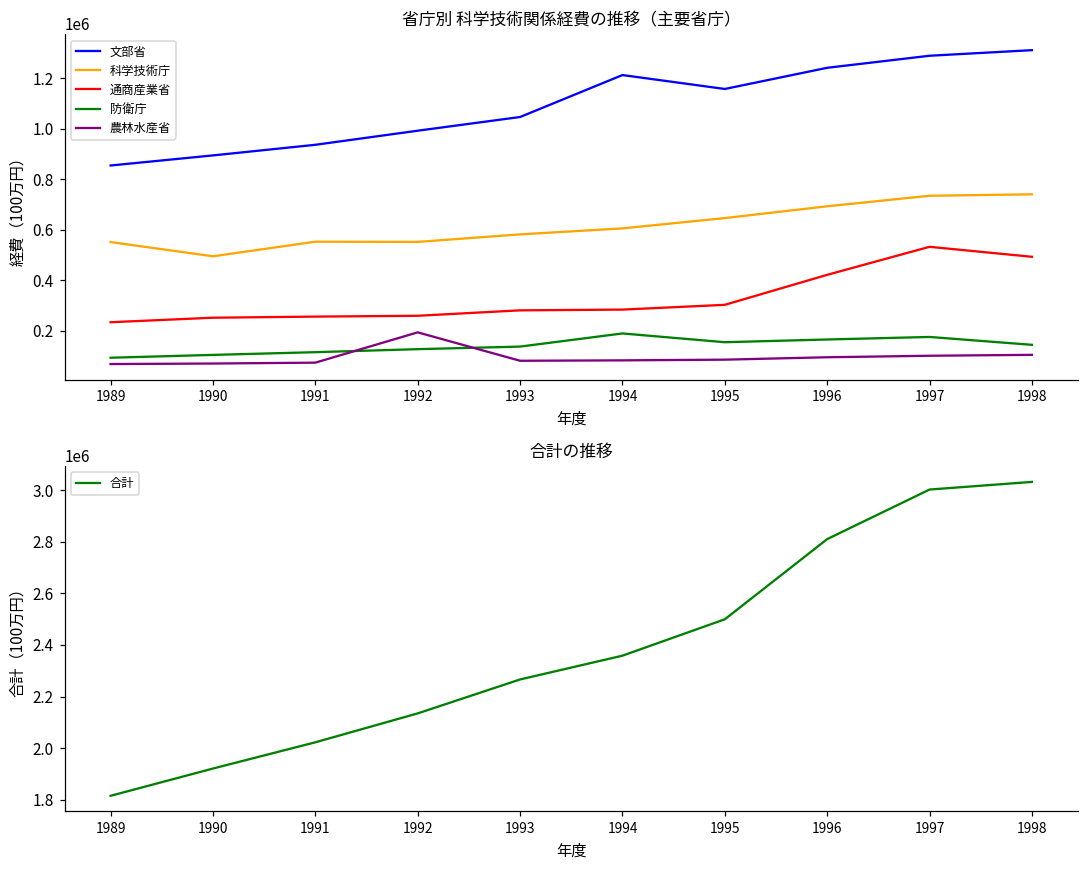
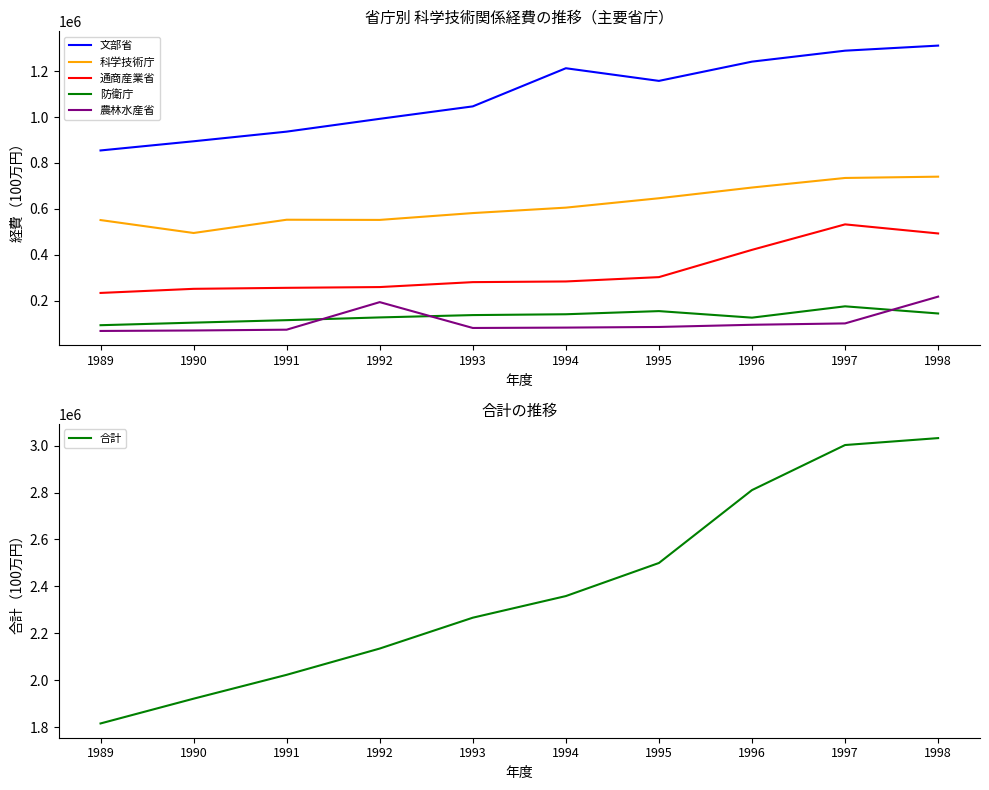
省庁別 科学技術関係経費の推移（主要省庁）, 防衛庁, 1994: 190000 -> 140000
省庁別 科学技術関係経費の推移（主要省庁）, 防衛庁, 1996: 170000 -> 130000
省庁別 科学技術関係経費の推移（主要省庁）, 農林水産省, 1998: 100000 -> 220000
